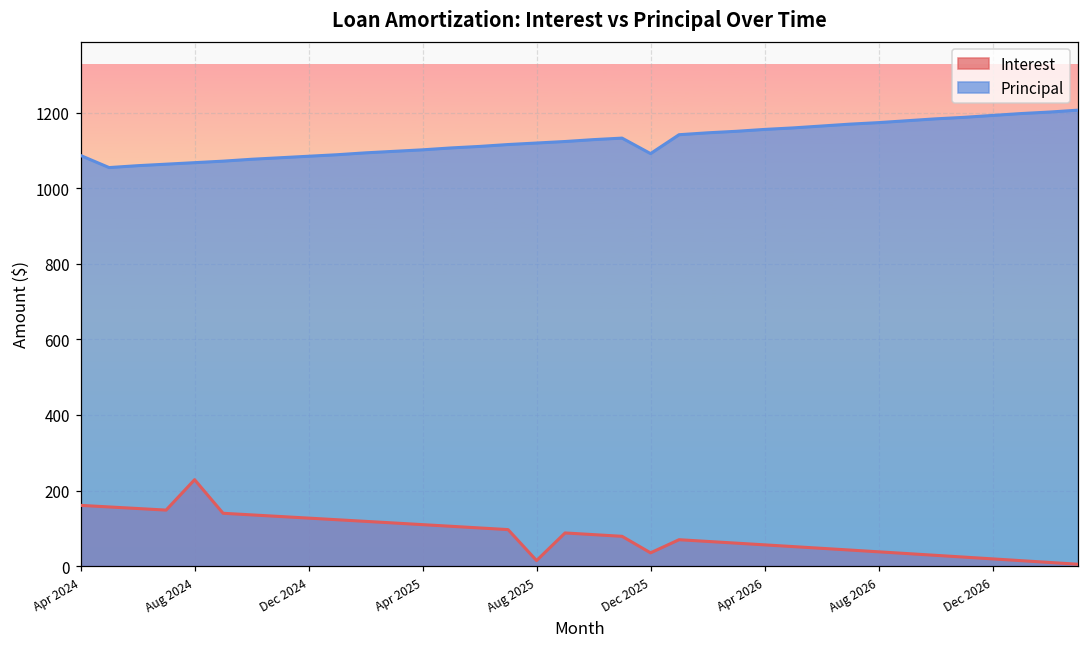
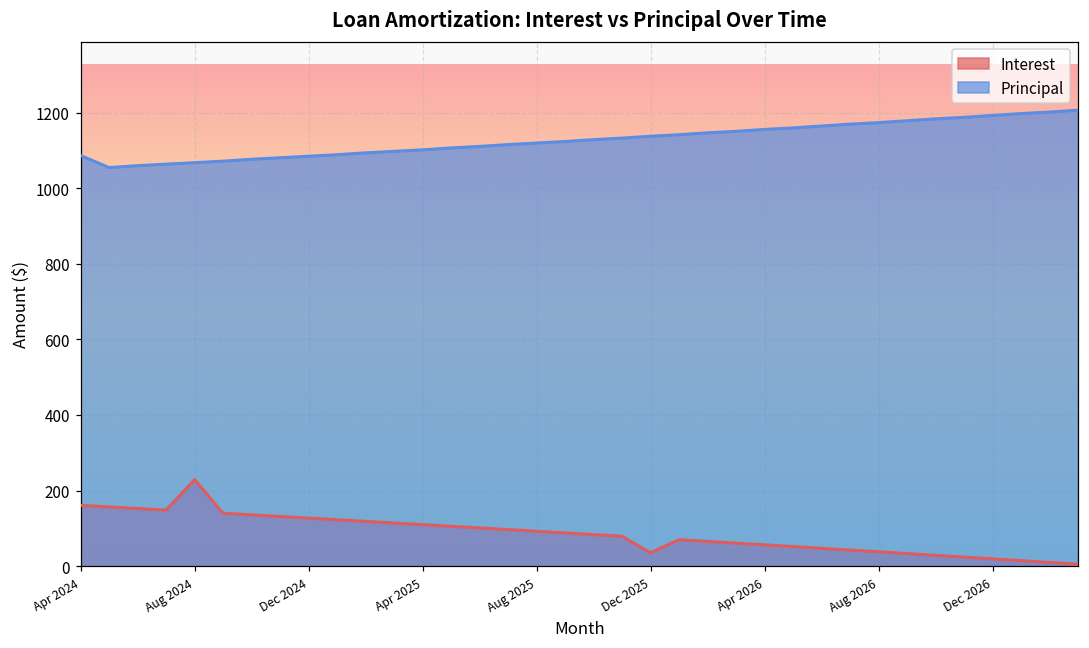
Interest, Aug 2025: 10 -> 90
Principal, Dec 2025: 1090 -> 1140
